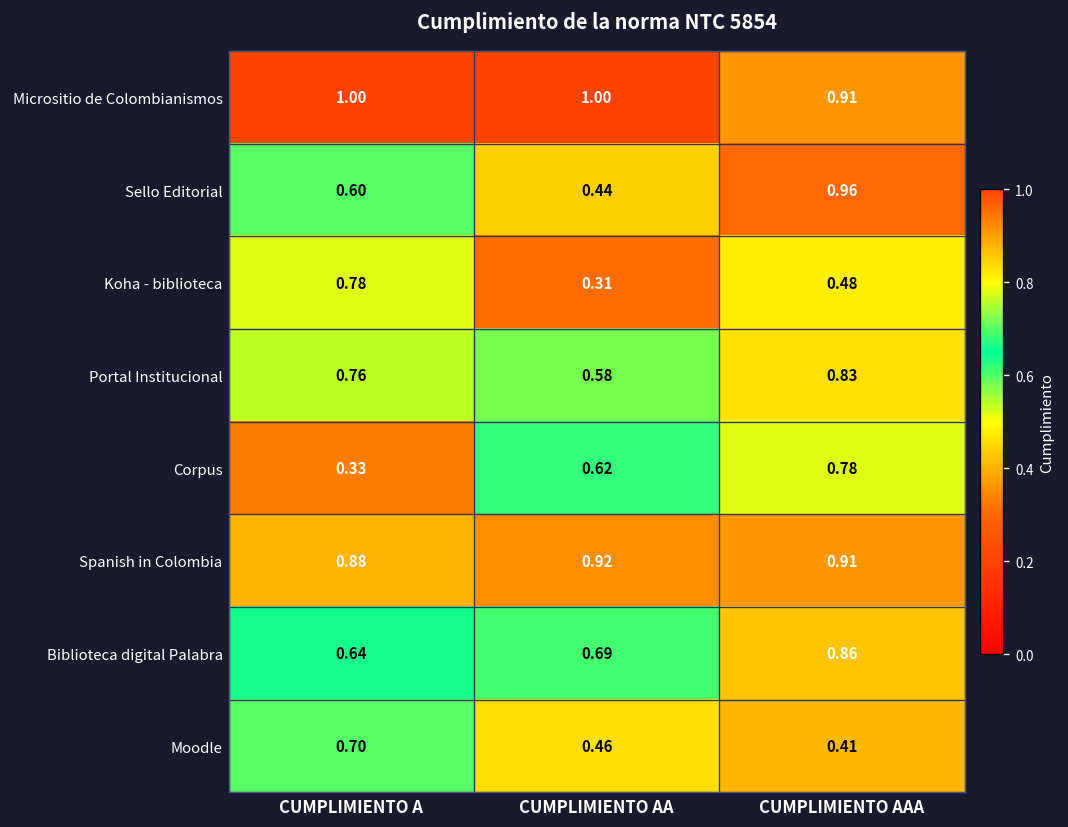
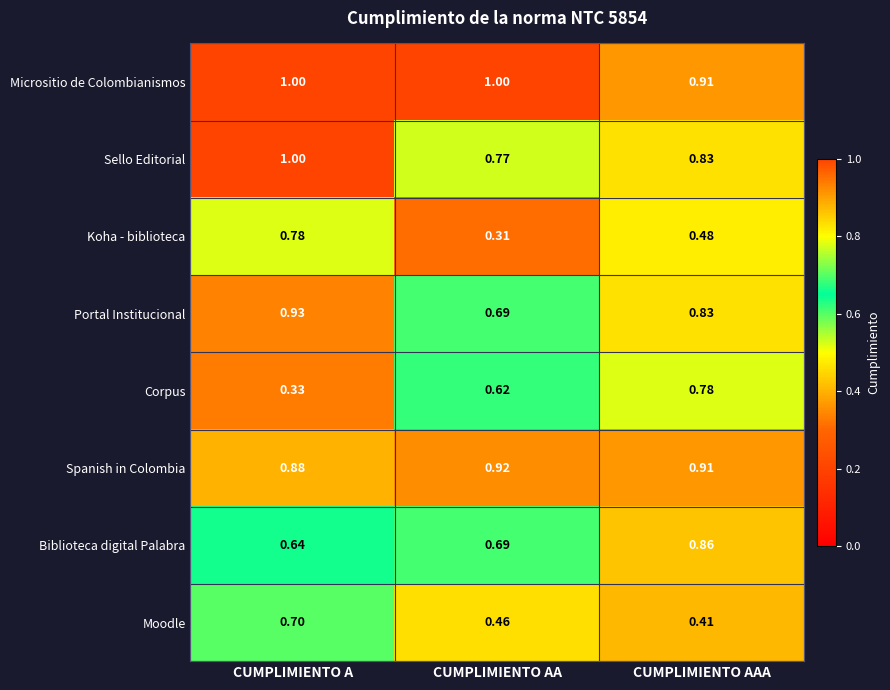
Sello Editorial, CUMPLIMIENTO A: 0.60 -> 1.00
Sello Editorial, CUMPLIMIENTO AA: 0.44 -> 0.77
Sello Editorial, CUMPLIMIENTO AAA: 0.96 -> 0.83
Portal Institucional, CUMPLIMIENTO A: 0.76 -> 0.93
Portal Institucional, CUMPLIMIENTO AA: 0.58 -> 0.69
